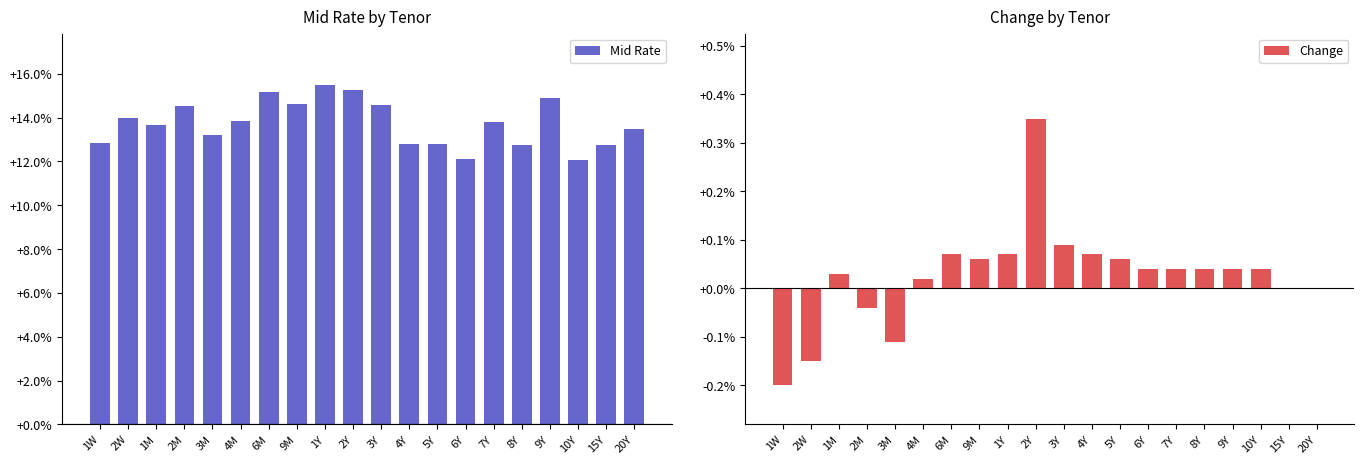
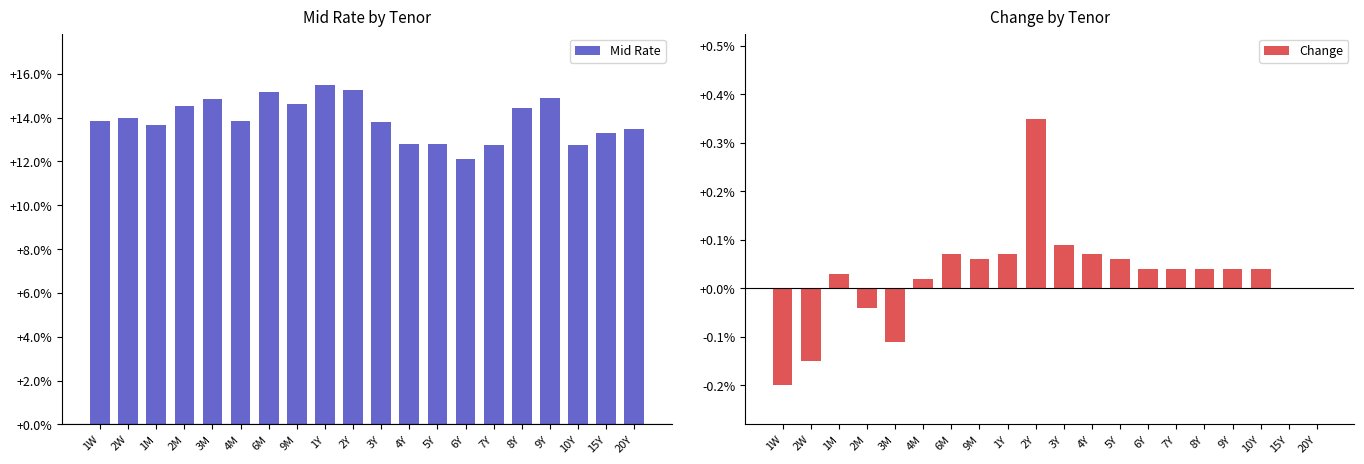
Mid Rate by Tenor, 1W: +12.8% -> +13.8%
Mid Rate by Tenor, 3M: +13.2% -> +14.8%
Mid Rate by Tenor, 3Y: +14.6% -> +13.8%
Mid Rate by Tenor, 7Y: +13.8% -> +12.7%
Mid Rate by Tenor, 8Y: +12.7% -> +14.4%
Mid Rate by Tenor, 10Y: +12.1% -> +12.8%
Mid Rate by Tenor, 15Y: +12.8% -> +13.3%
